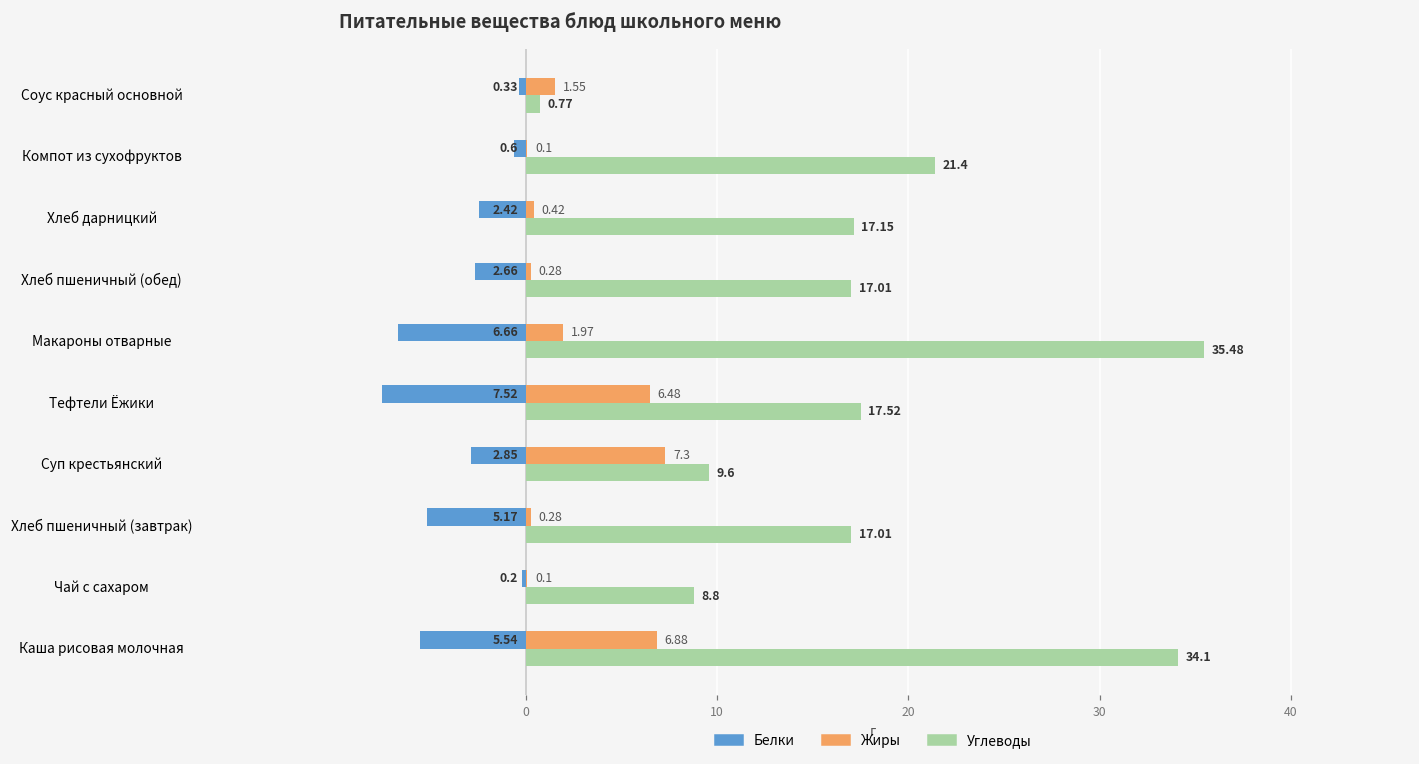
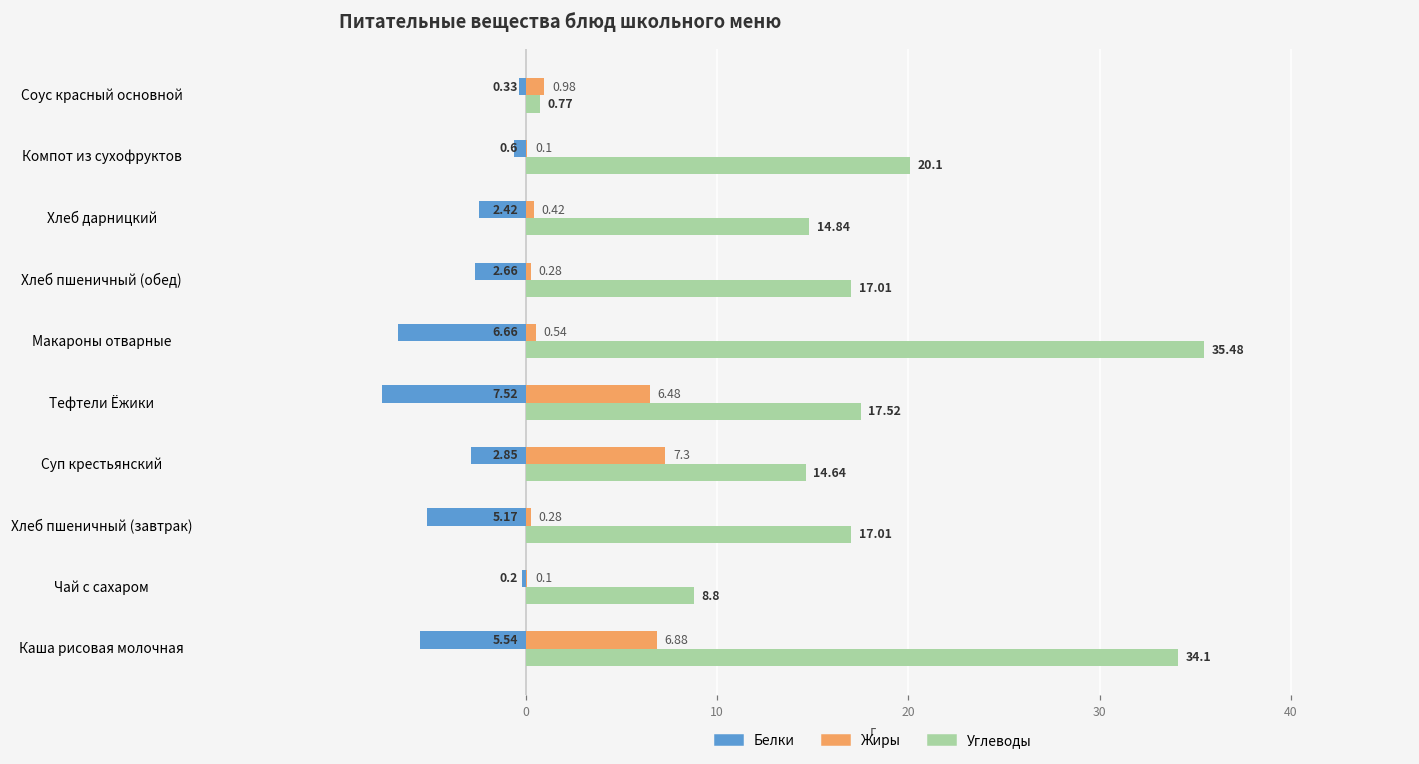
Жиры, Соус красный основной: 1.55 -> 0.98
Углеводы, Компот из сухофруктов: 21.4 -> 20.1
Углеводы, Хлеб дарницкий: 17.15 -> 14.84
Жиры, Макароны отварные: 1.97 -> 0.54
Углеводы, Суп крестьянский: 9.6 -> 14.64
